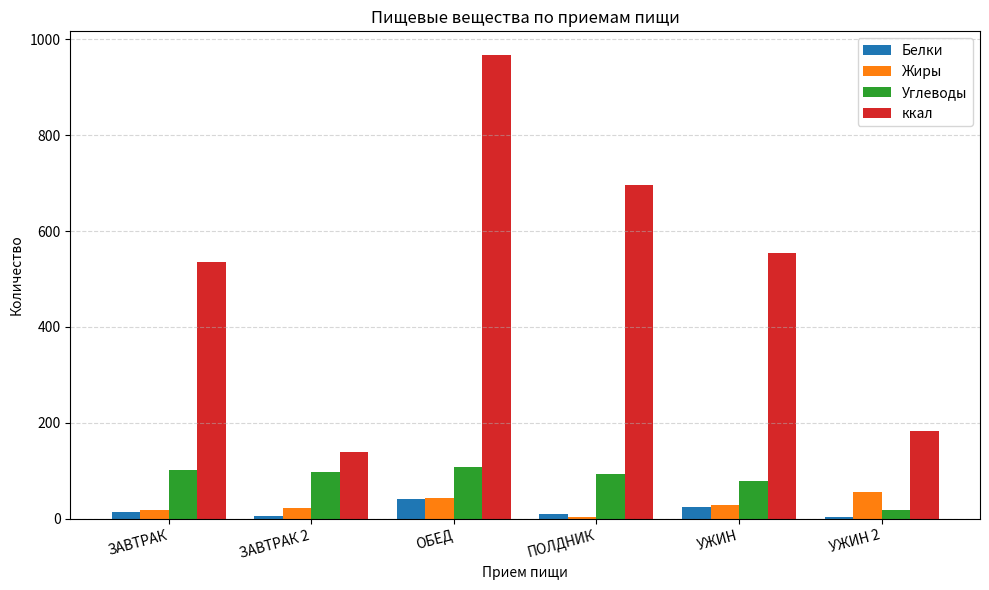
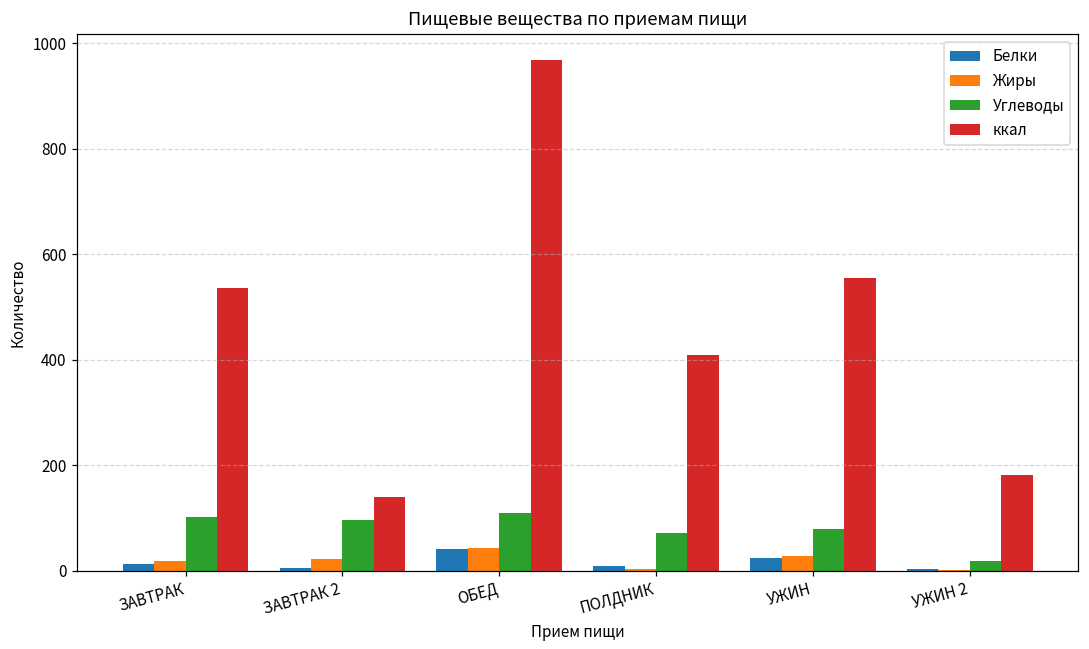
Углеводы, ПОЛДНИК: 90 -> 70
ккал, ПОЛДНИК: 700 -> 410
Жиры, УЖИН 2: 60 -> 0
